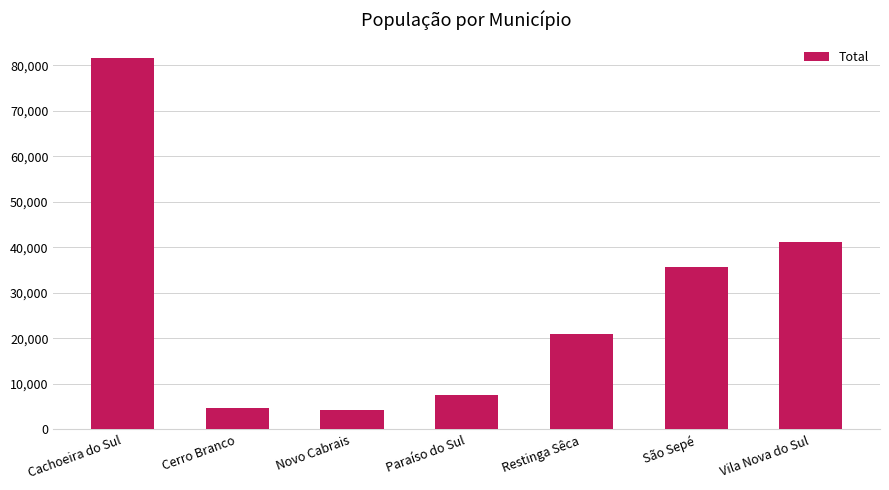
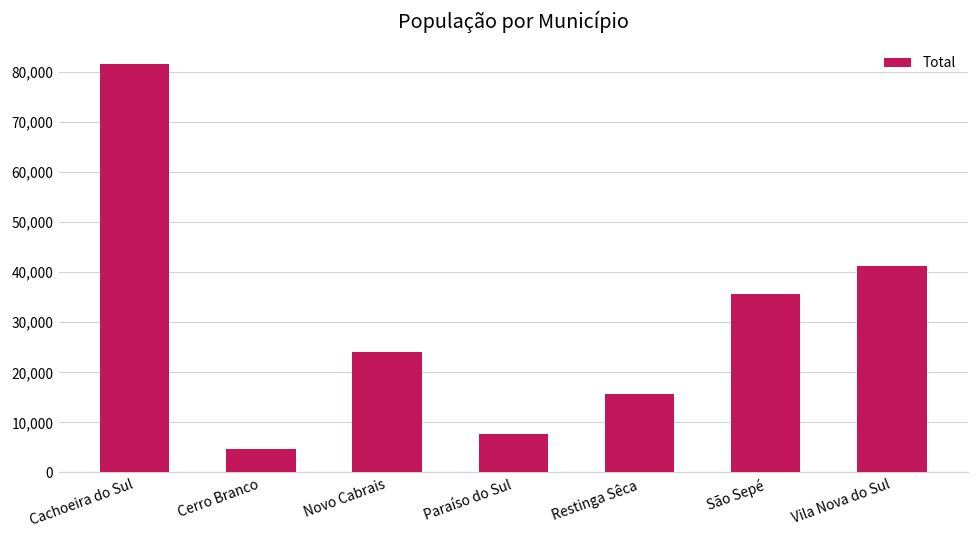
Novo Cabrais: 4,000 -> 24,000
Restinga Sêca: 21,000 -> 16,000
